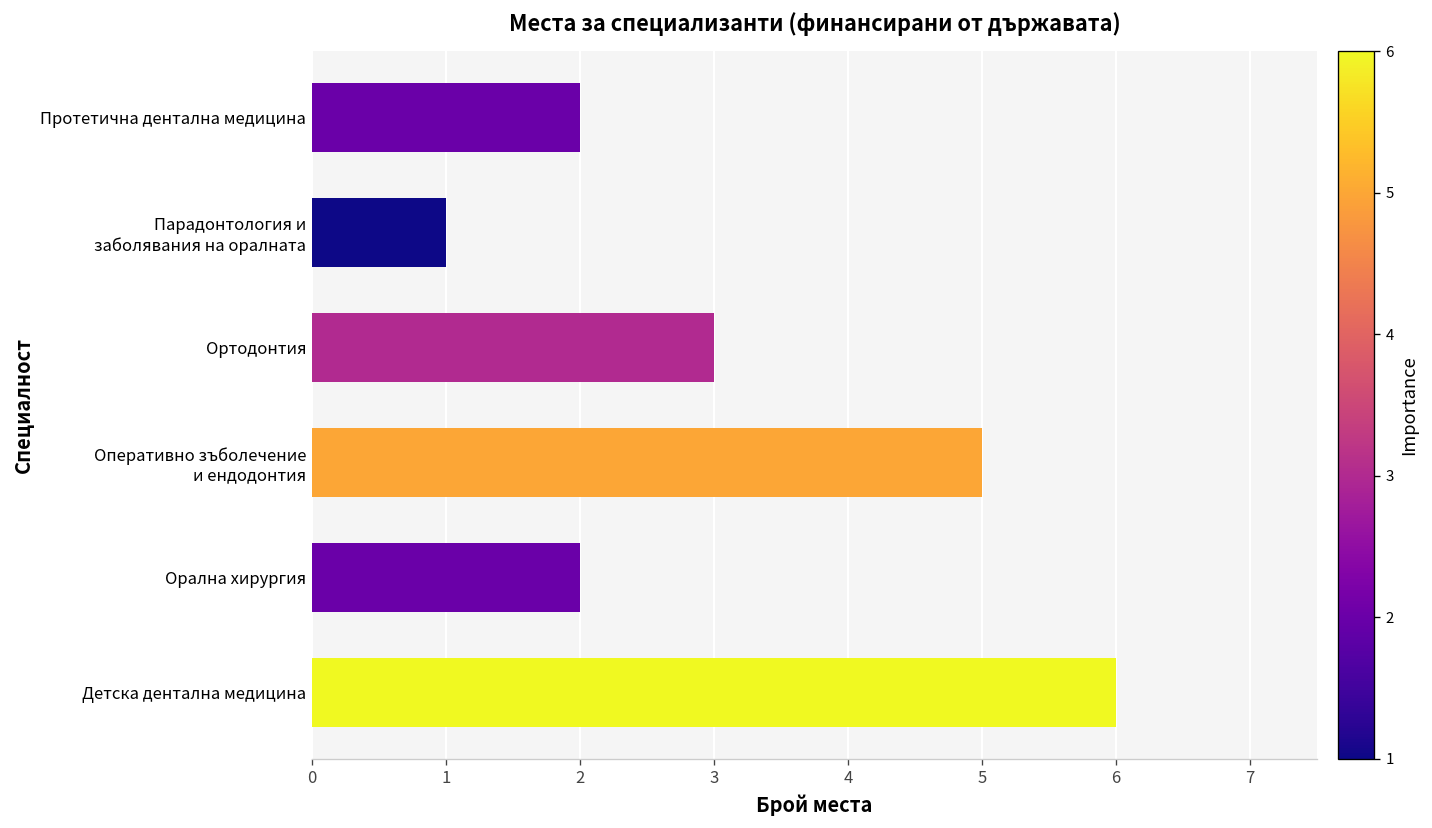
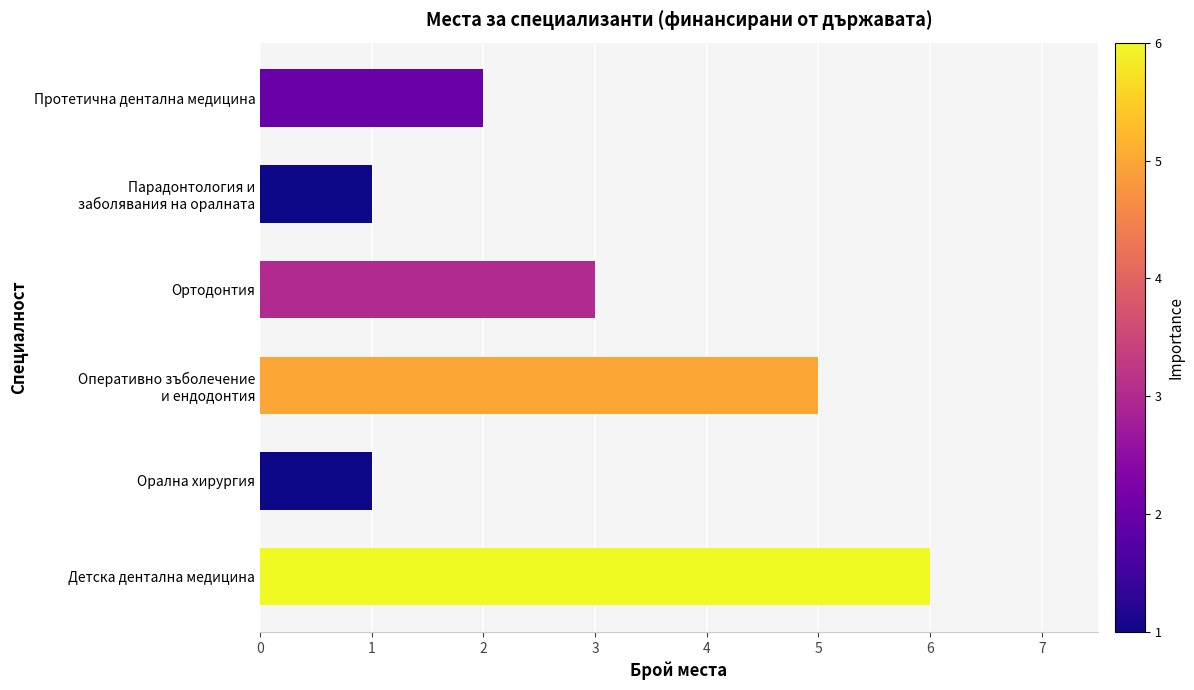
Орална хирургия: 2 -> 1
